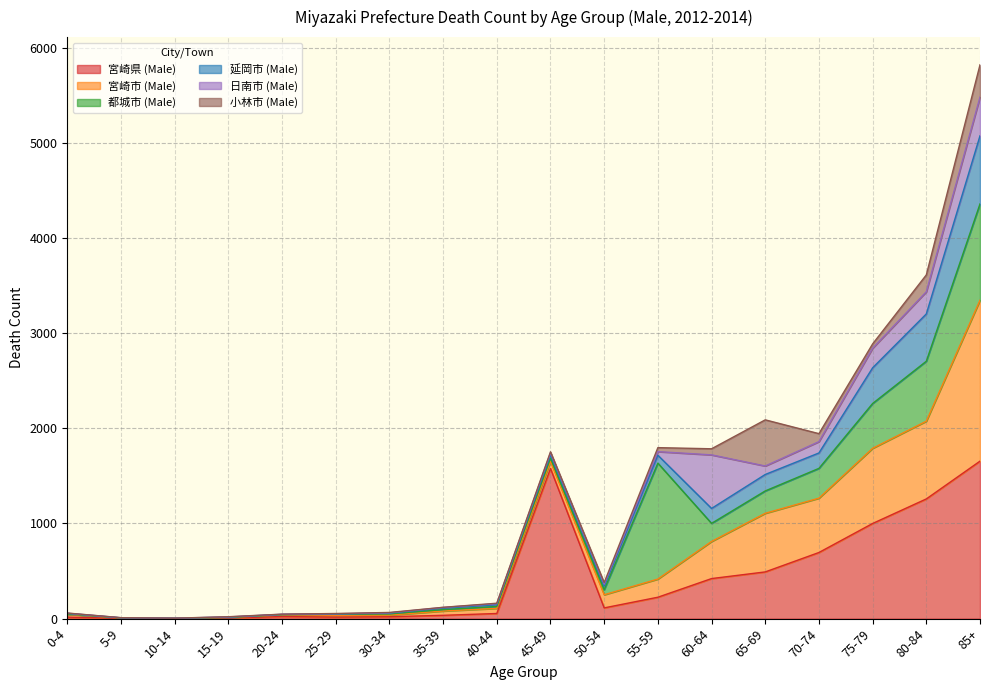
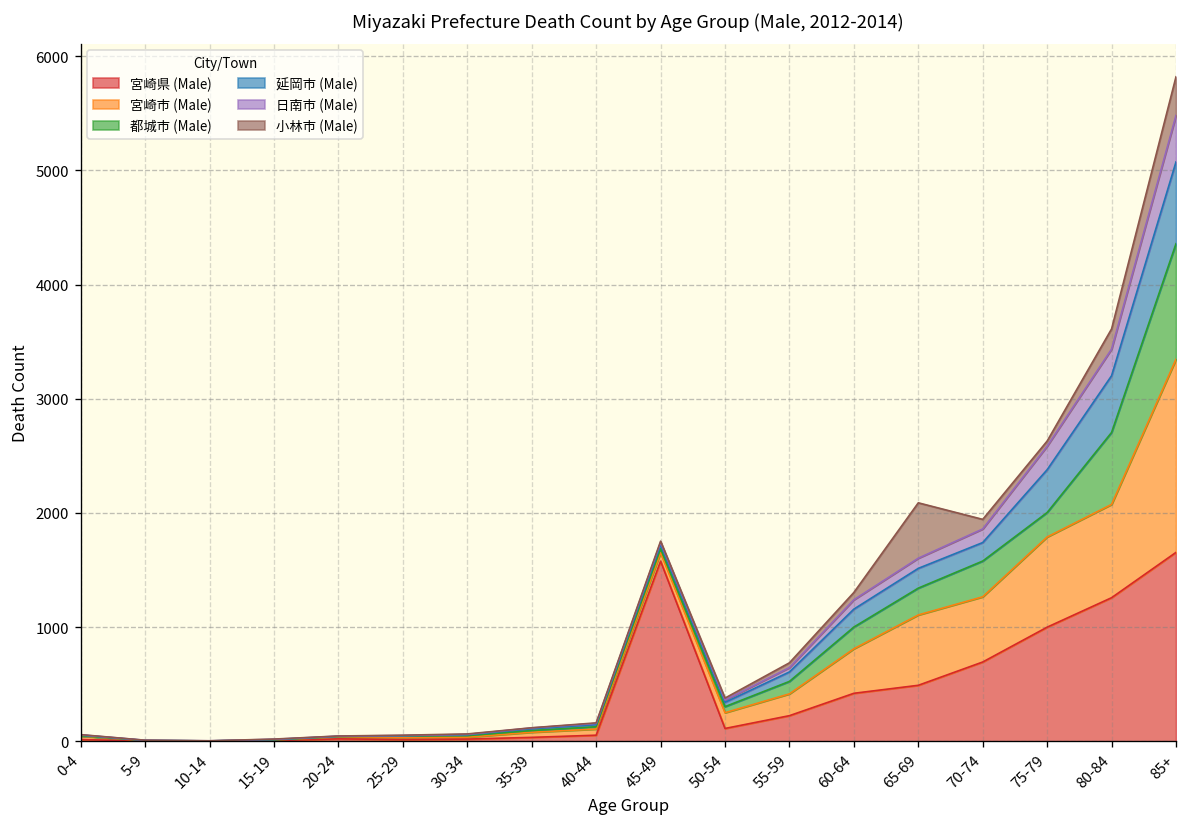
都城市 (Male), 55-59: 1200 -> 100
日南市 (Male), 60-64: 600 -> 100
都城市 (Male), 75-79: 500 -> 200
